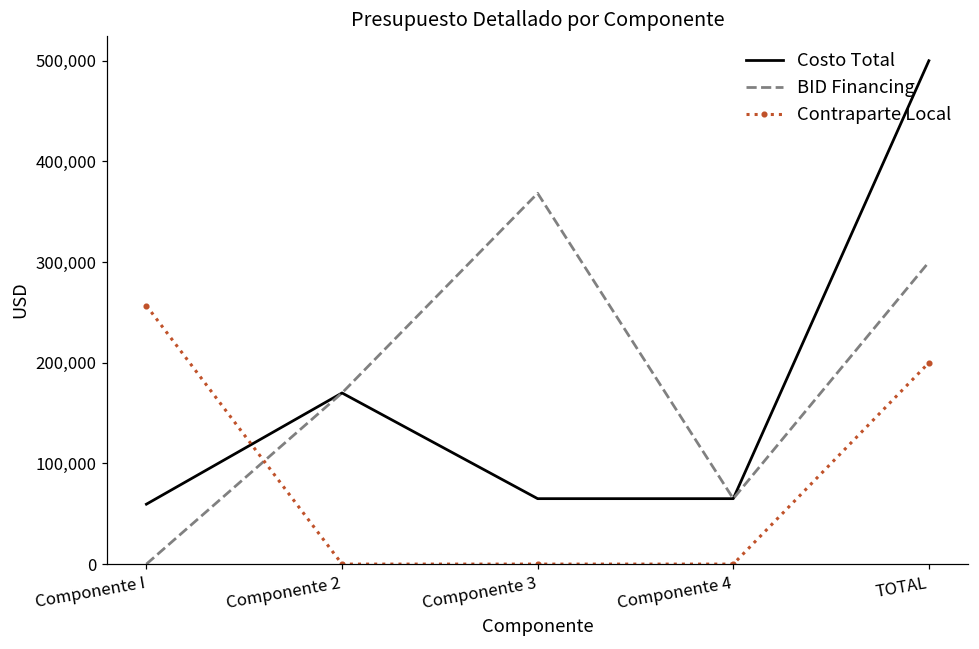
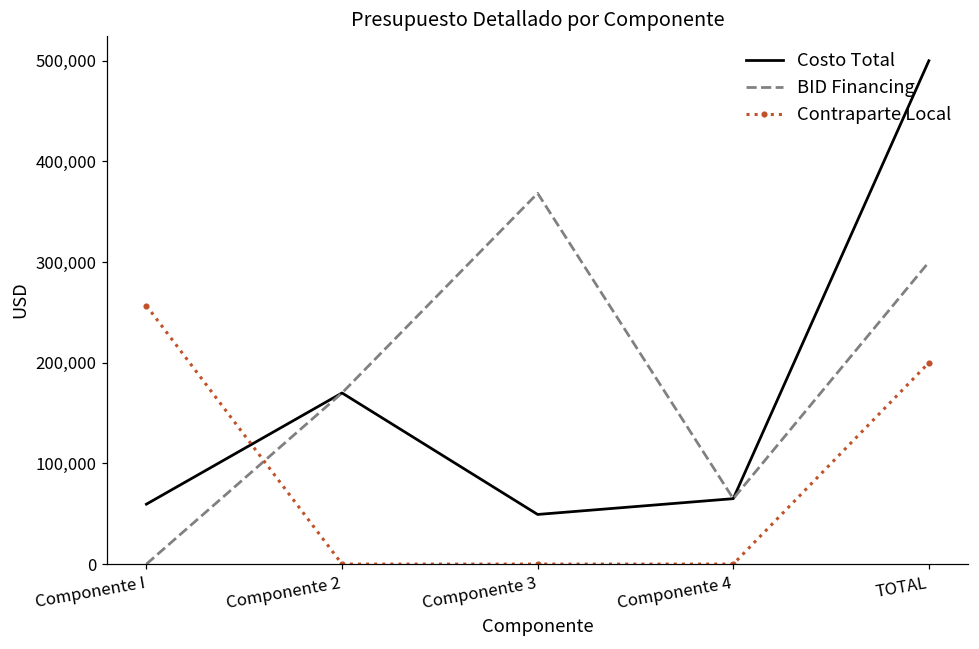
Costo Total, Componente 3: 70,000 -> 50,000
